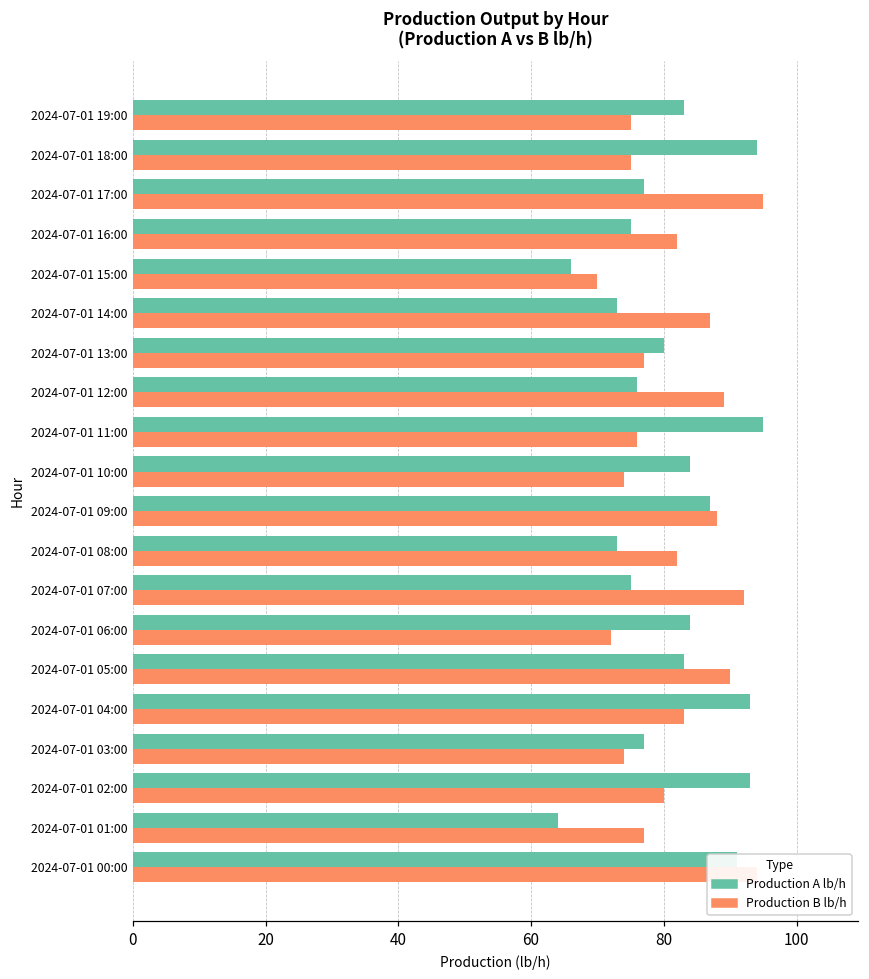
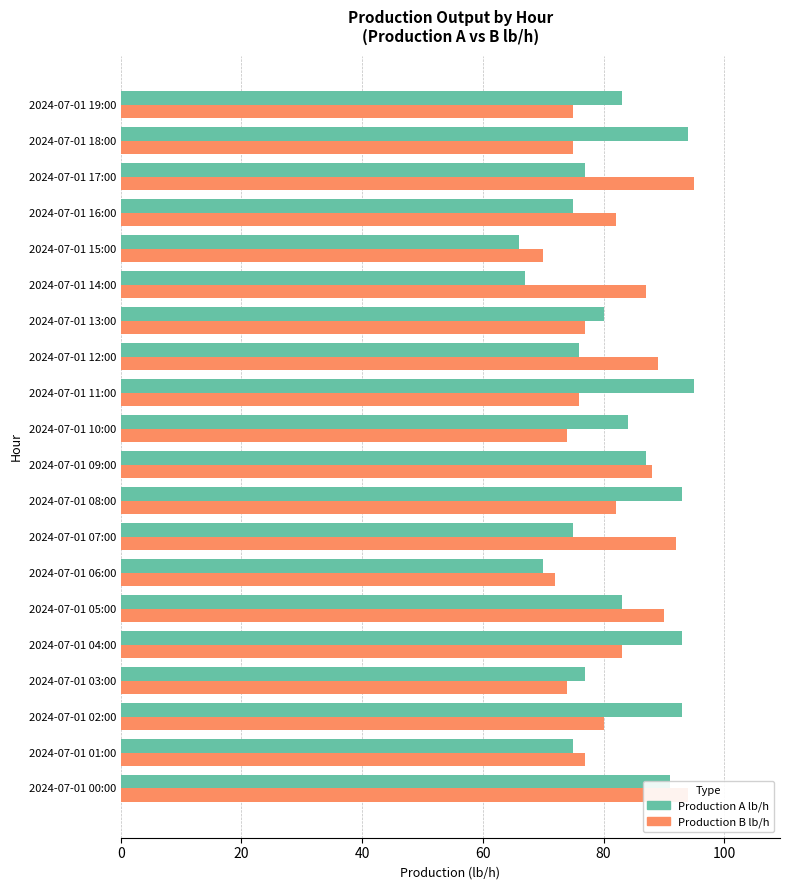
Production A lb/h, 2024-07-01 14:00: 73 -> 67
Production A lb/h, 2024-07-01 08:00: 73 -> 93
Production A lb/h, 2024-07-01 06:00: 84 -> 70
Production A lb/h, 2024-07-01 01:00: 64 -> 75
